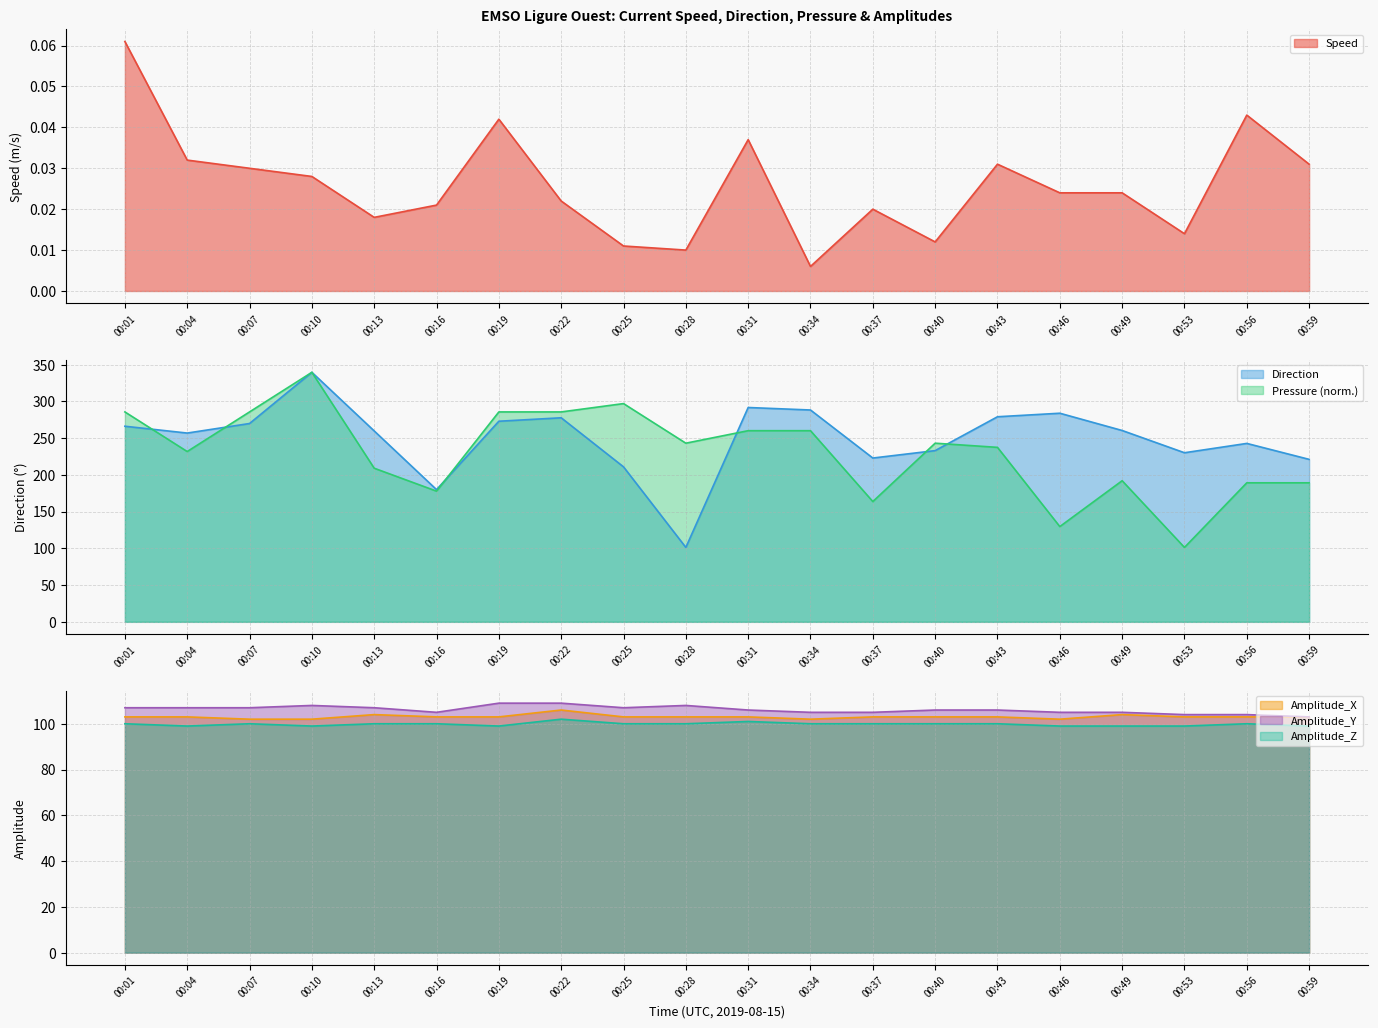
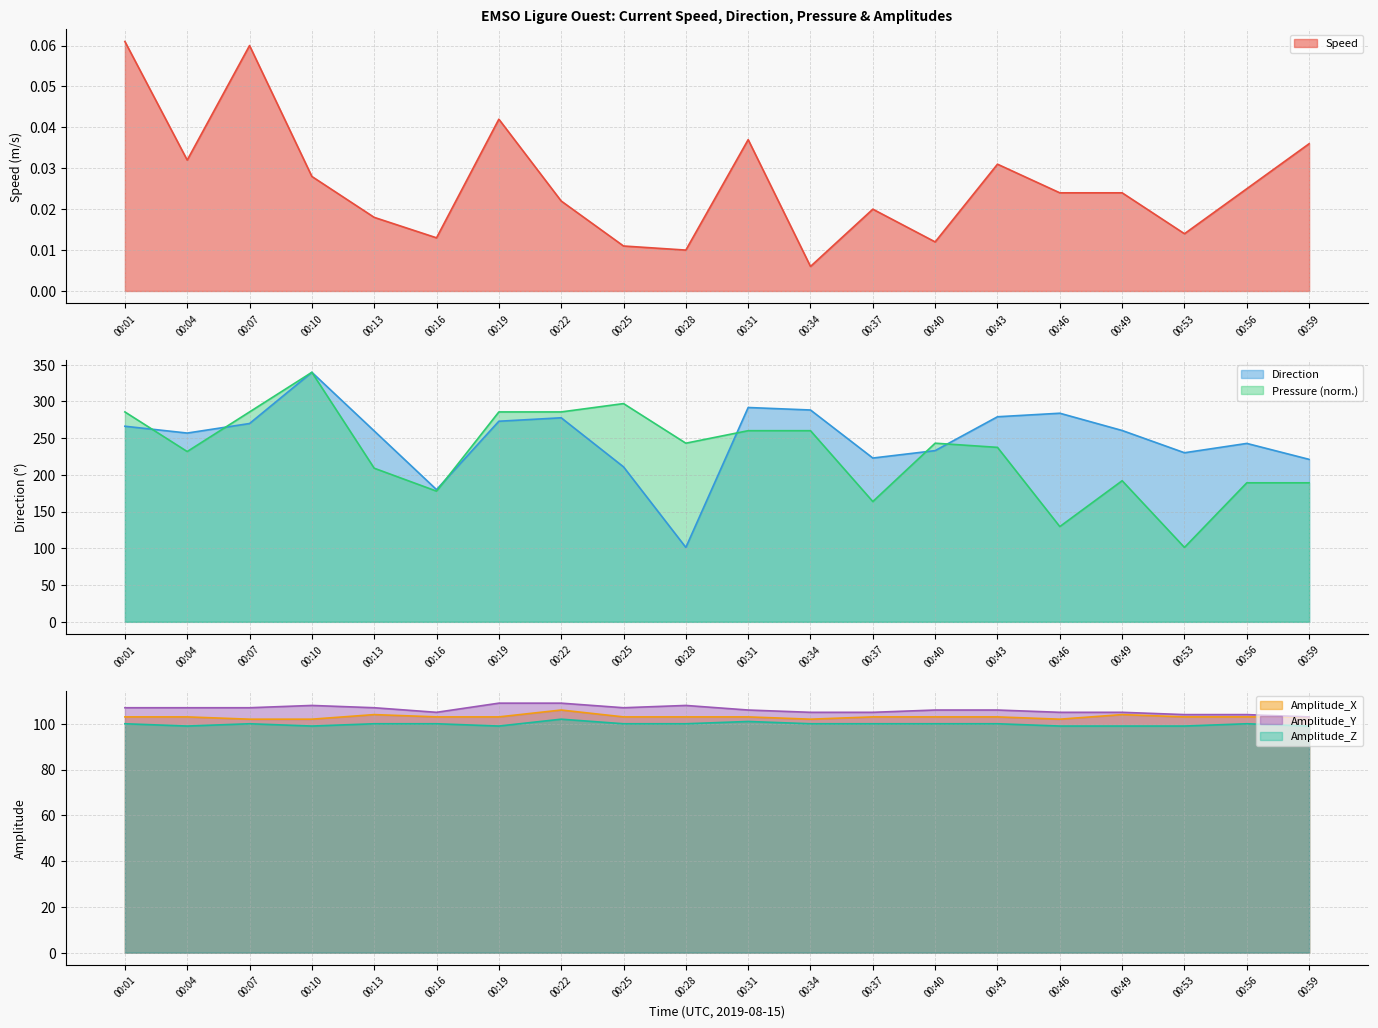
EMSO Ligure Ouest: Current Speed, Direction, Pressure & Amplitudes, 00:07: 0.03 -> 0.06
EMSO Ligure Ouest: Current Speed, Direction, Pressure & Amplitudes, 00:16: 0.021 -> 0.013
EMSO Ligure Ouest: Current Speed, Direction, Pressure & Amplitudes, 00:56: 0.043 -> 0.025
EMSO Ligure Ouest: Current Speed, Direction, Pressure & Amplitudes, 00:59: 0.031 -> 0.036
